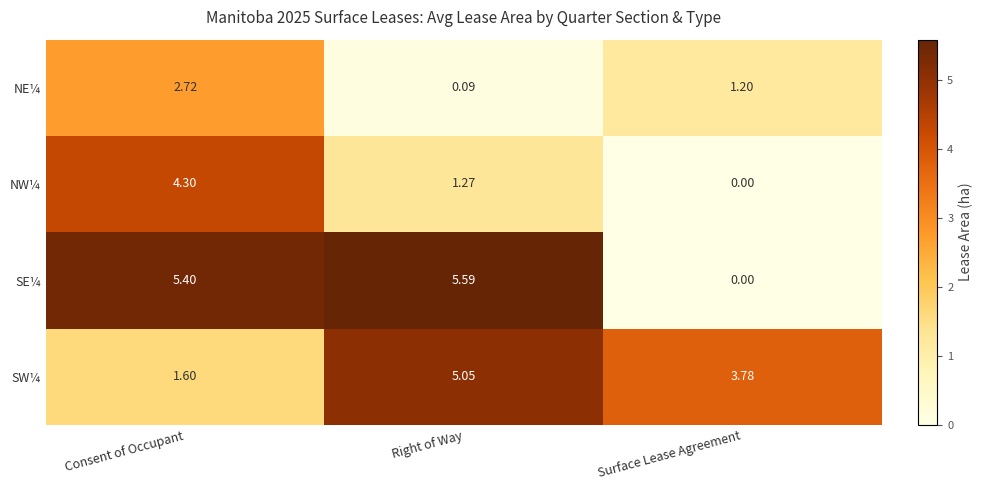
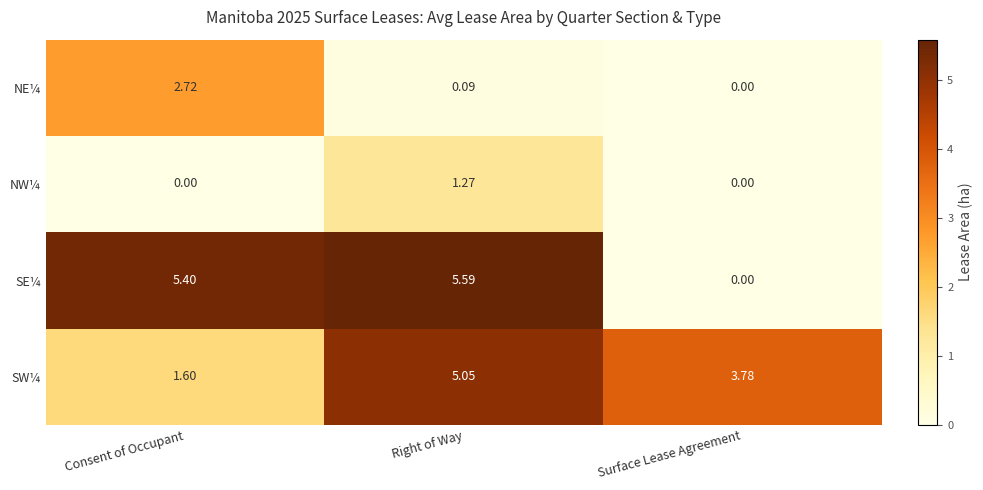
NE¼, Surface Lease Agreement: 1.20 -> 0.00
NW¼, Consent of Occupant: 4.30 -> 0.00
